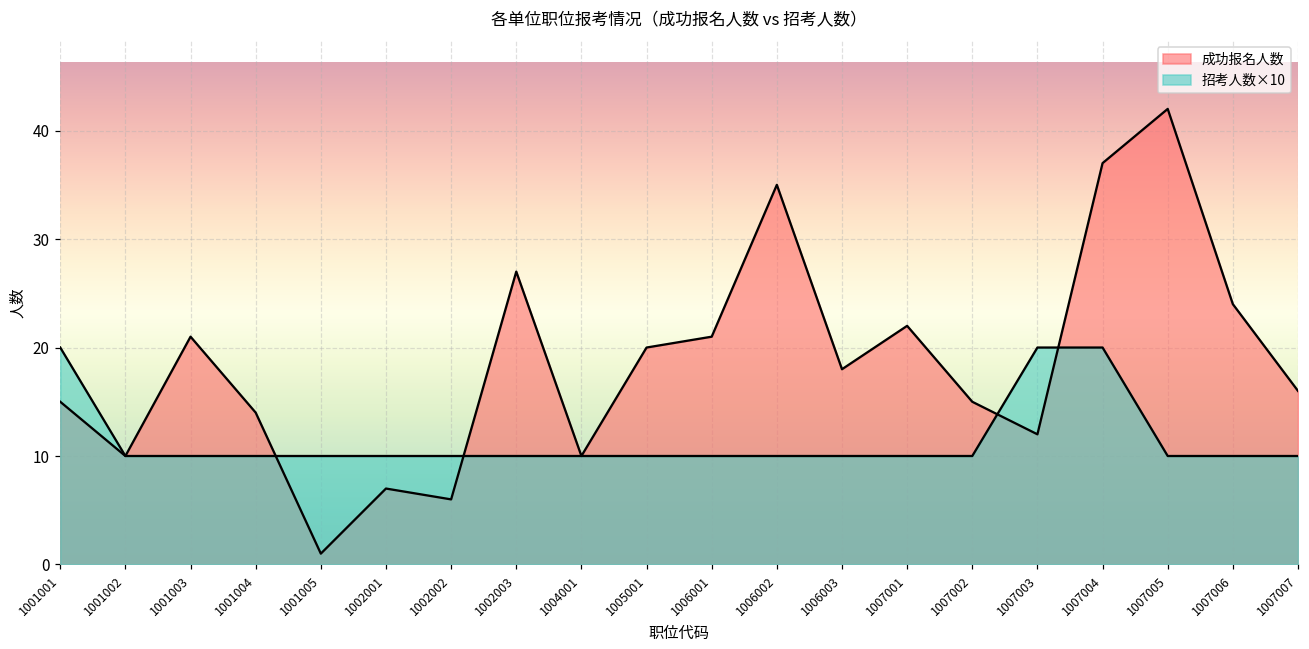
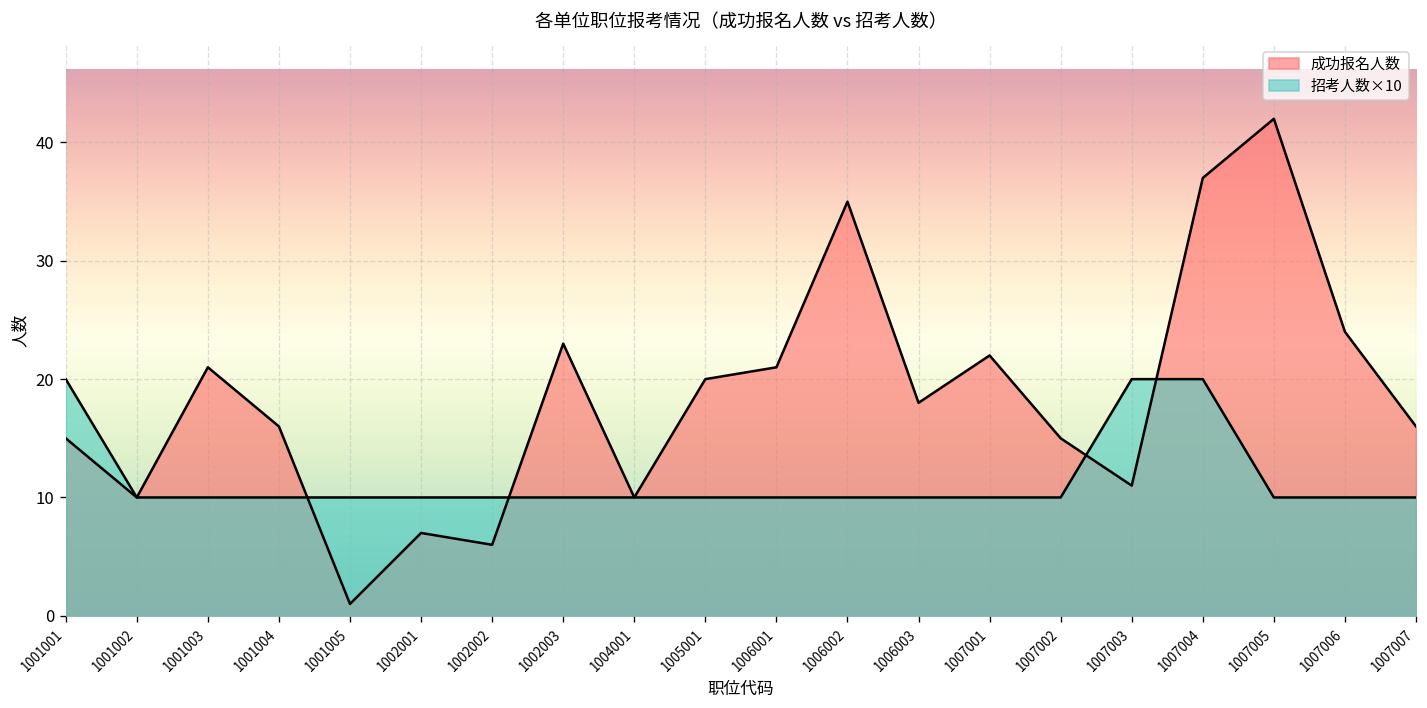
成功报名人数, 1001004: 14 -> 16
成功报名人数, 1002003: 27 -> 23
成功报名人数, 1007003: 12 -> 11
